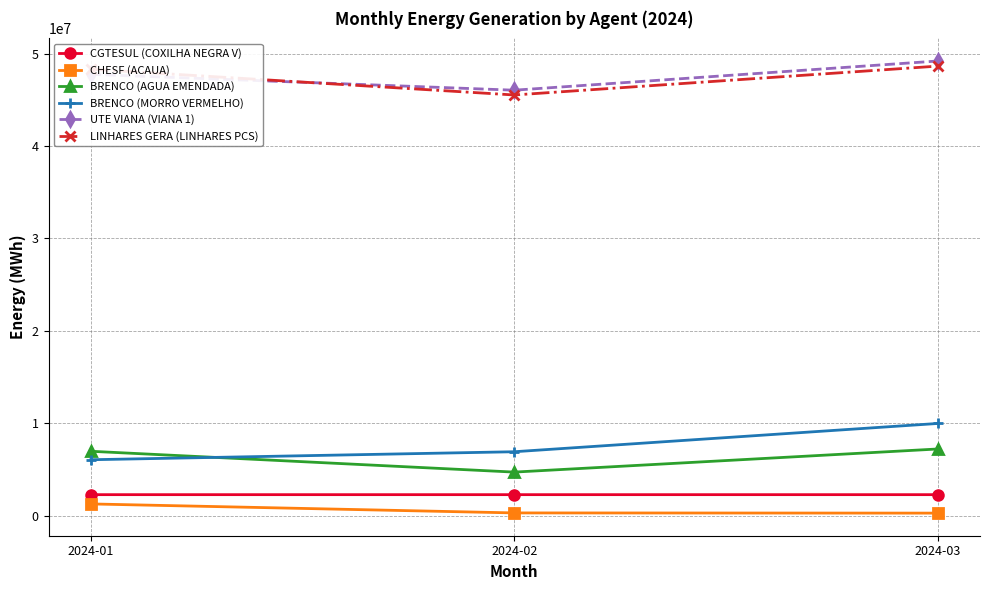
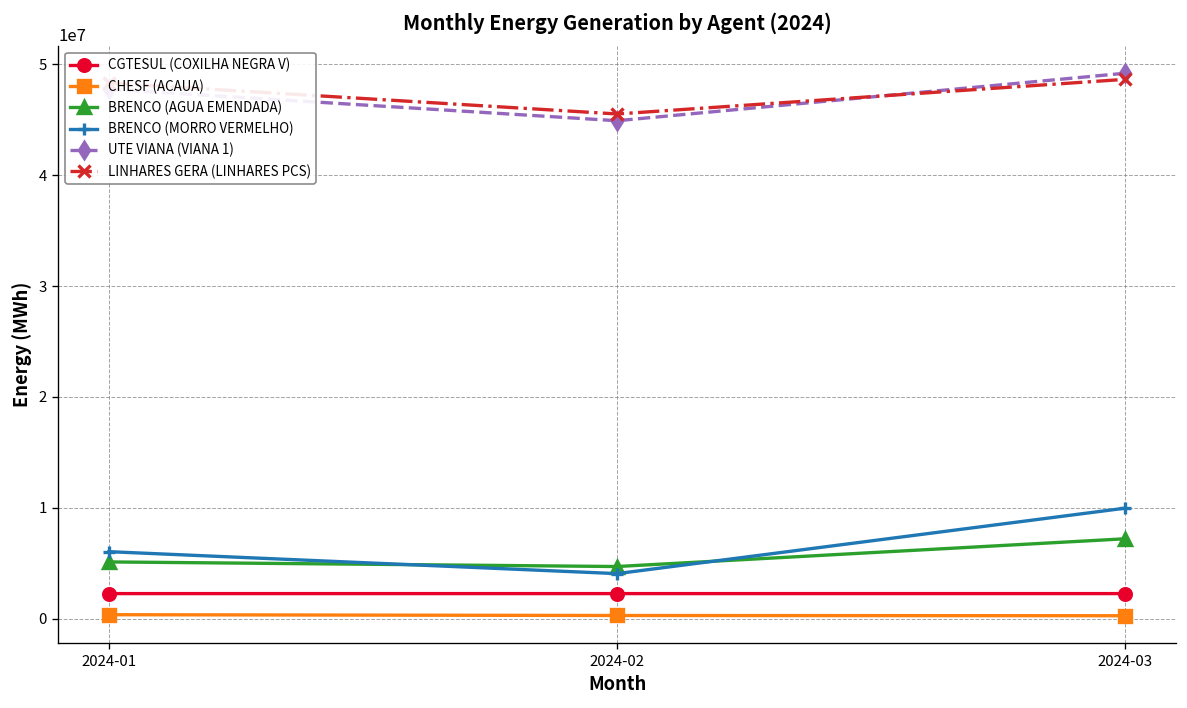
CHESF (ACAUA), 2024-01: 1000000 -> 0
BRENCO (AGUA EMENDADA), 2024-01: 7000000 -> 5000000
BRENCO (MORRO VERMELHO), 2024-02: 7000000 -> 4000000
UTE VIANA (VIANA 1), 2024-02: 46000000 -> 45000000
